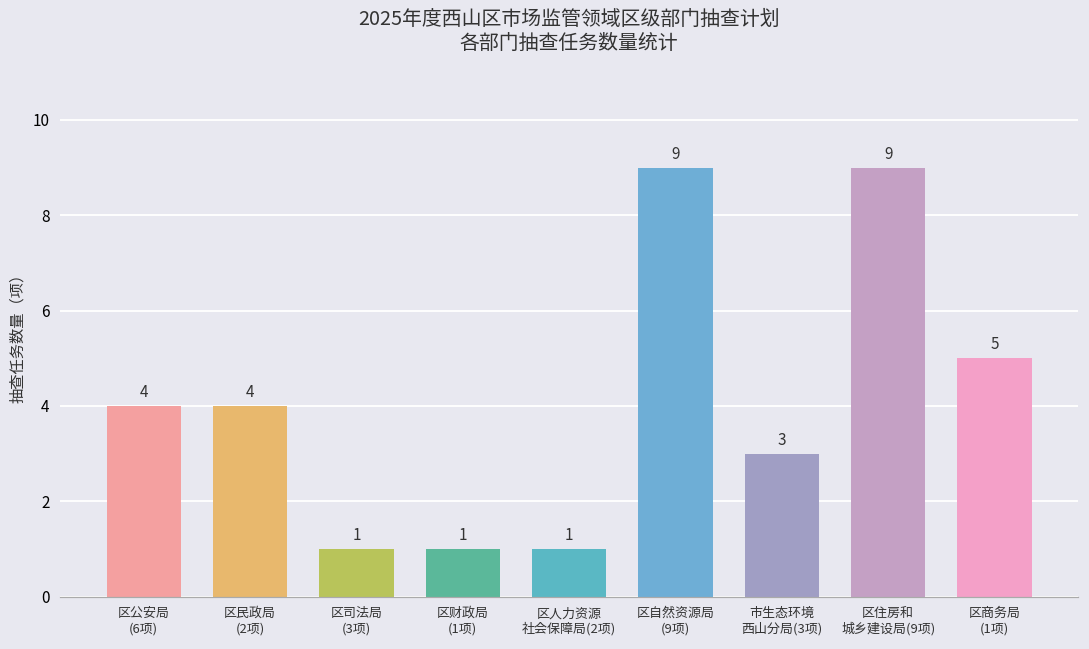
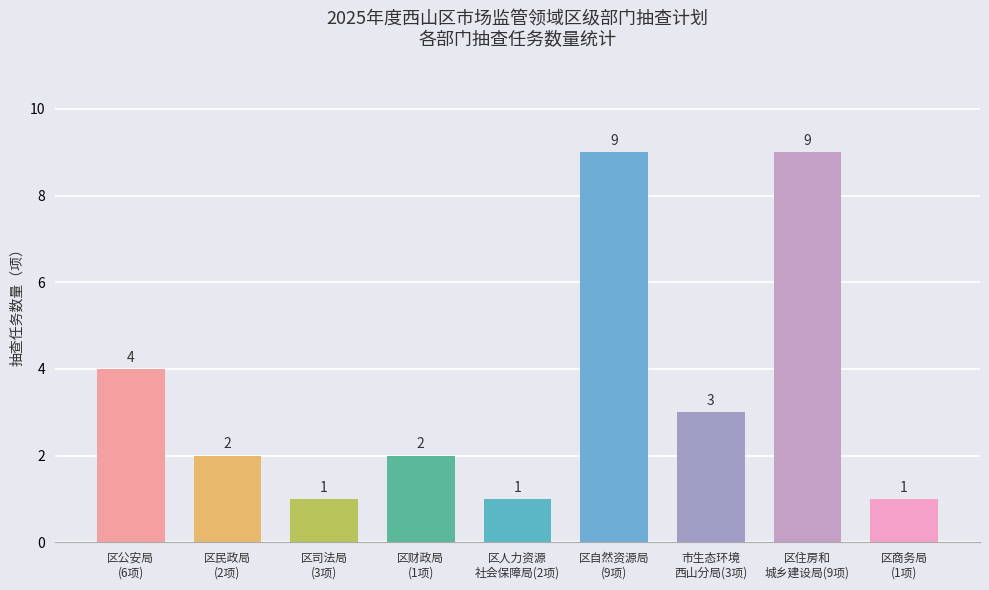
区民政局 (2项): 4 -> 2
区财政局 (1项): 1 -> 2
区商务局 (1项): 5 -> 1
